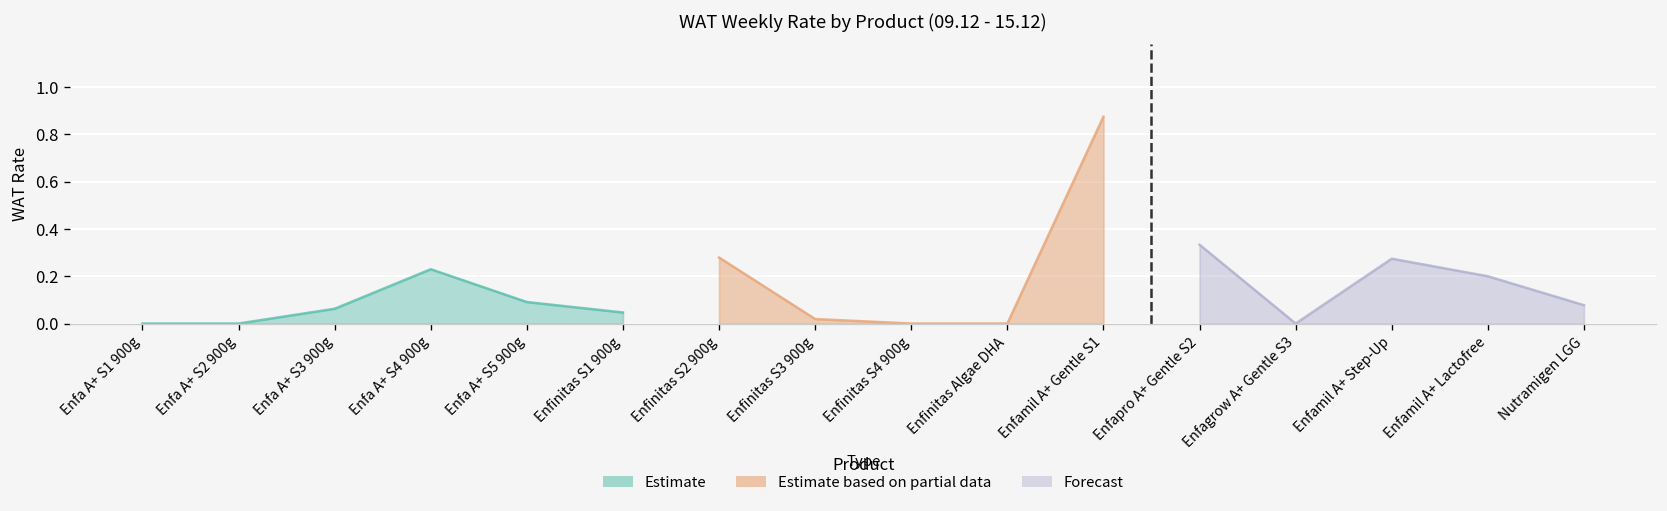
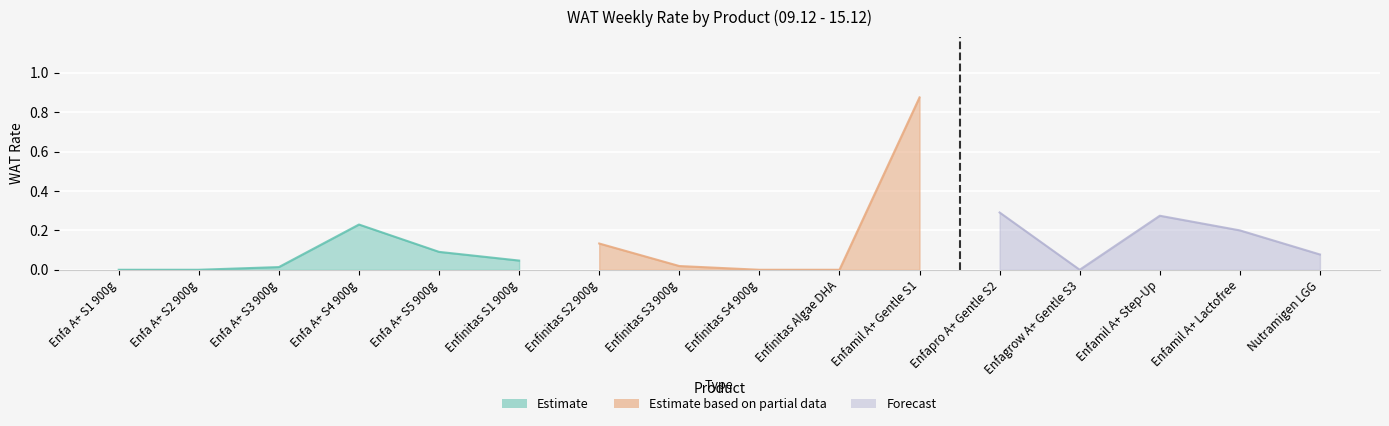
Estimate, Enfa A+ S3 900g: 0.06 -> 0.01
Estimate based on partial data, Enfinitas S2 900g: 0.28 -> 0.13
Forecast, Enfapro A+ Gentle S2: 0.33 -> 0.29
